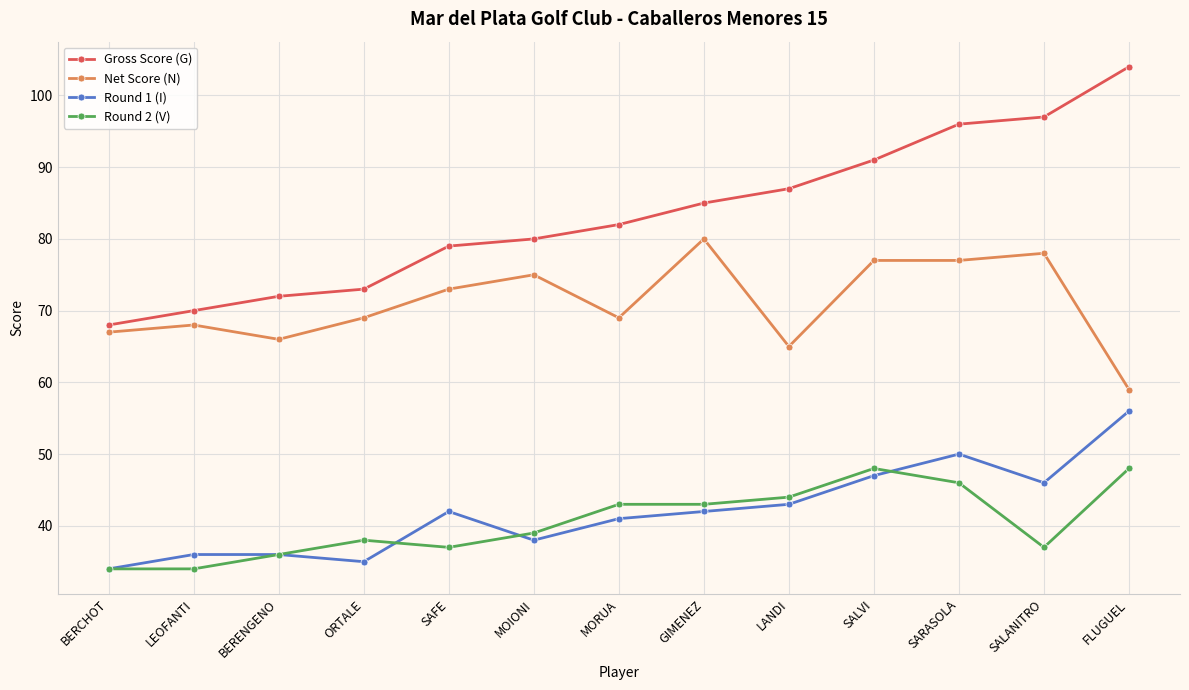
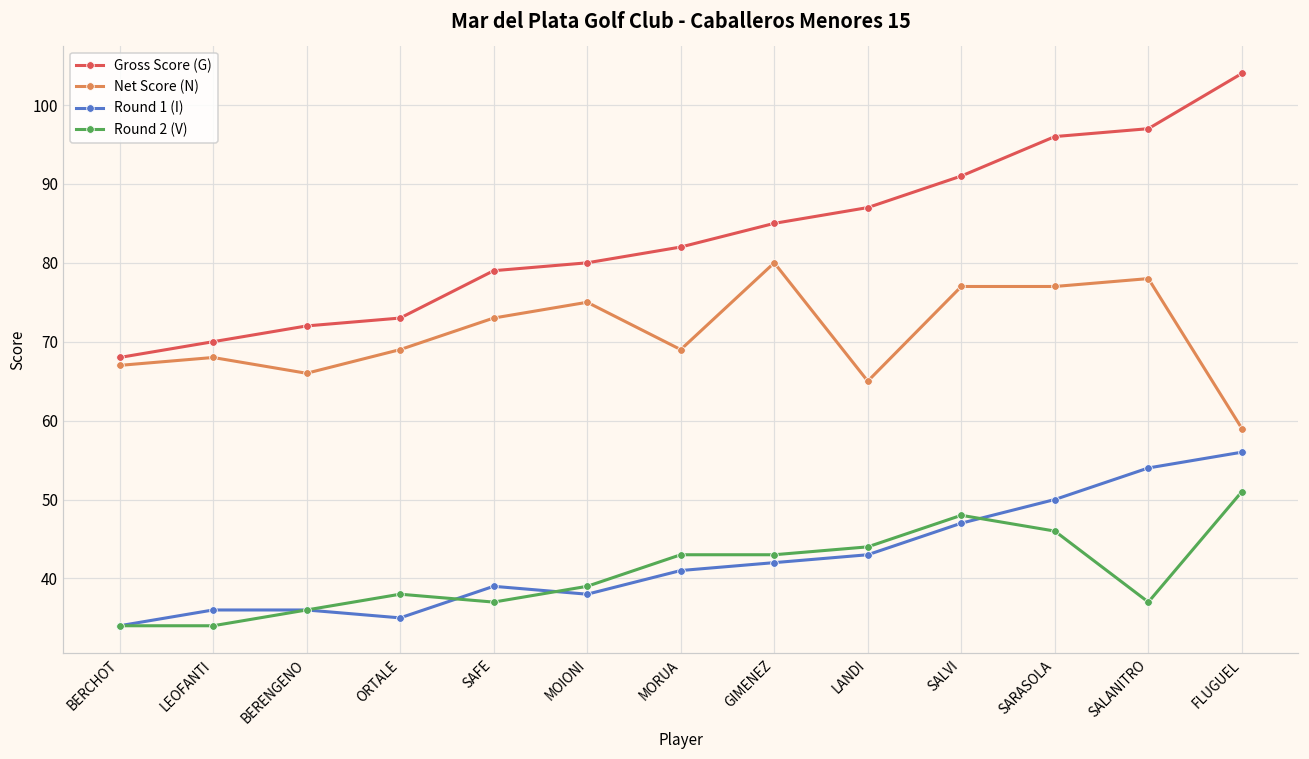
Round 1 (I), SAFE: 42 -> 39
Round 1 (I), SALANITRO: 46 -> 54
Round 2 (V), FLUGUEL: 48 -> 51
